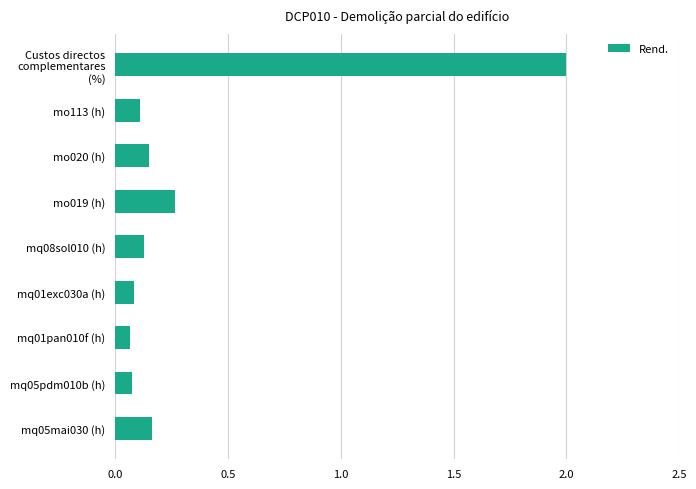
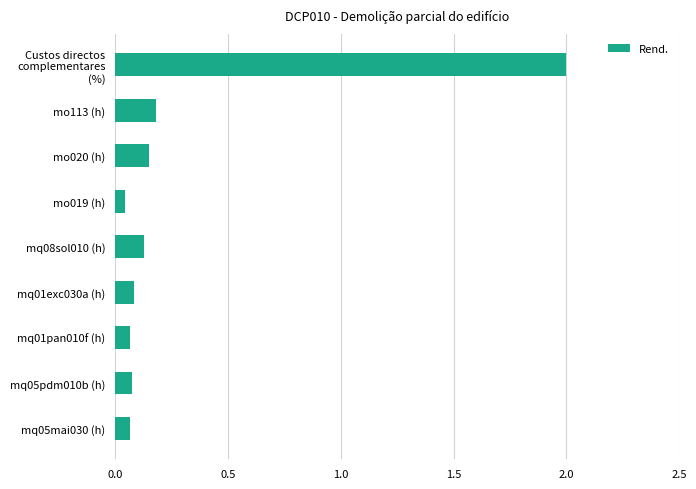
mo113 (h): 0.11 -> 0.18
mo019 (h): 0.26 -> 0.05
mq05mai030 (h): 0.16 -> 0.07
